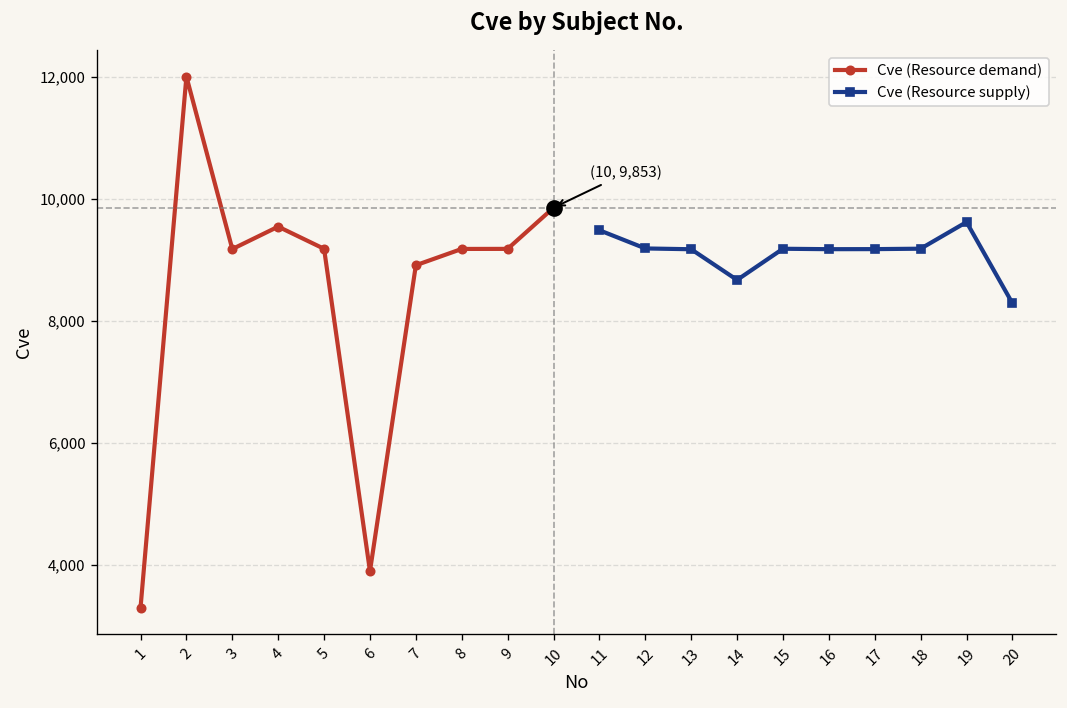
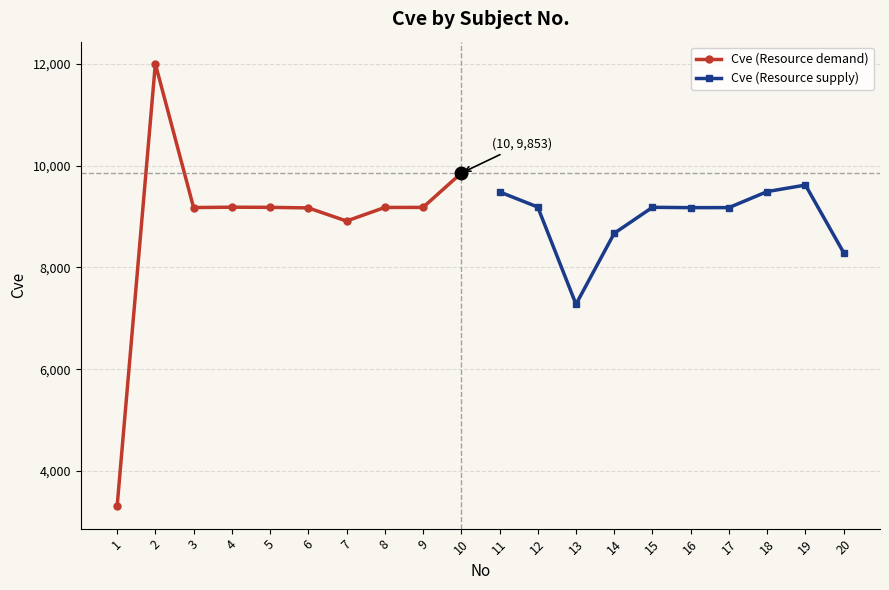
Cve (Resource demand), 4: 9,500 -> 9,200
Cve (Resource demand), 6: 3,900 -> 9,200
Cve (Resource supply), 13: 9,200 -> 7,300
Cve (Resource supply), 18: 9,200 -> 9,500
